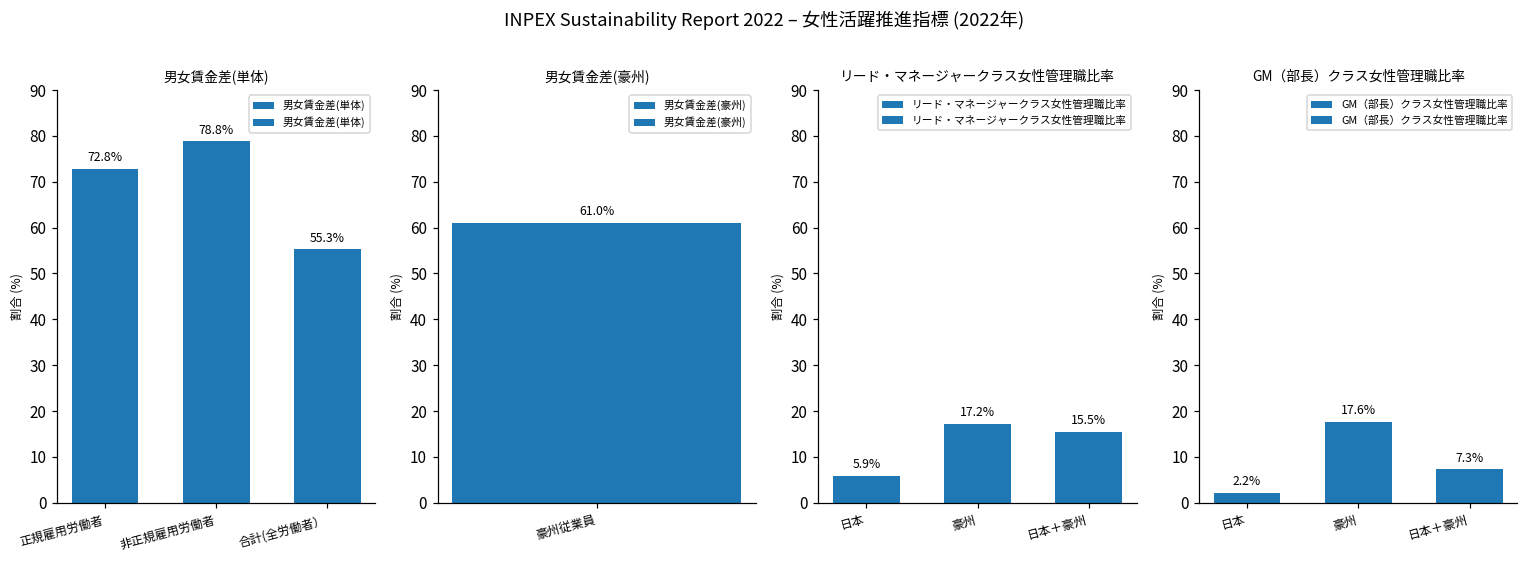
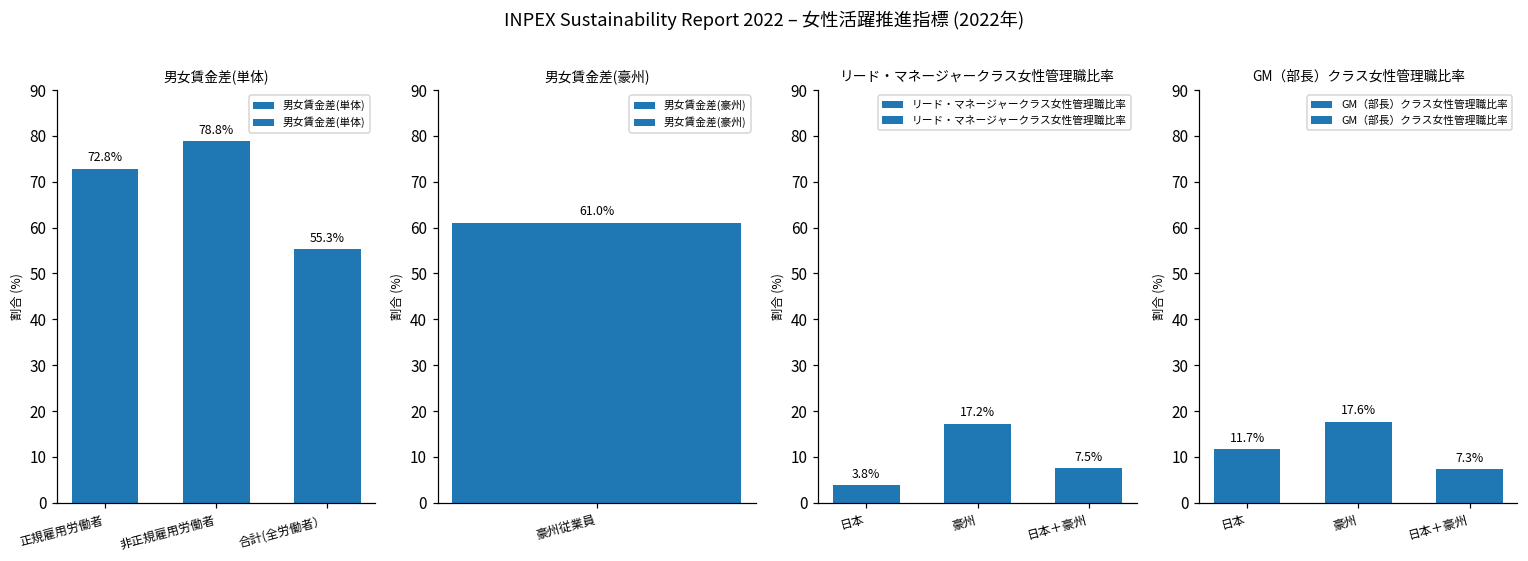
リード・マネージャークラス女性管理職比率, 日本: 5.9% -> 3.8%
リード・マネージャークラス女性管理職比率, 日本＋豪州: 15.5% -> 7.5%
GM（部長）クラス女性管理職比率, 日本: 2.2% -> 11.7%
